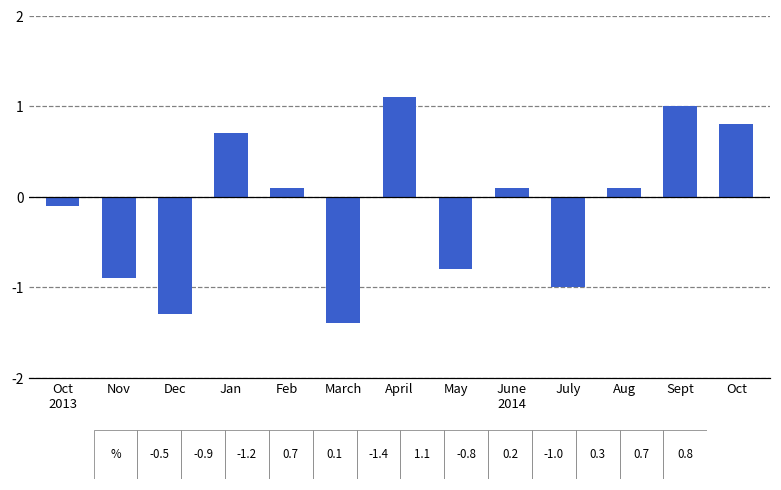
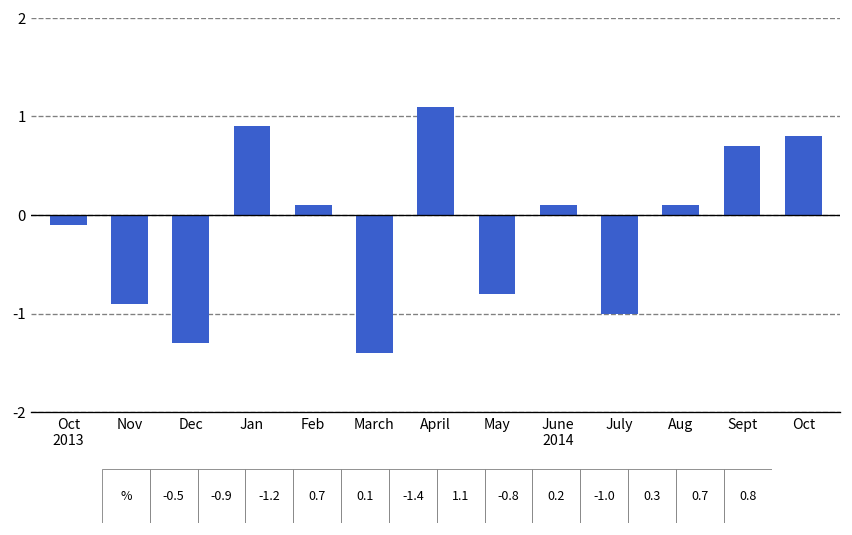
Jan: 0.7 -> 0.9
Sept: 1.0 -> 0.7
